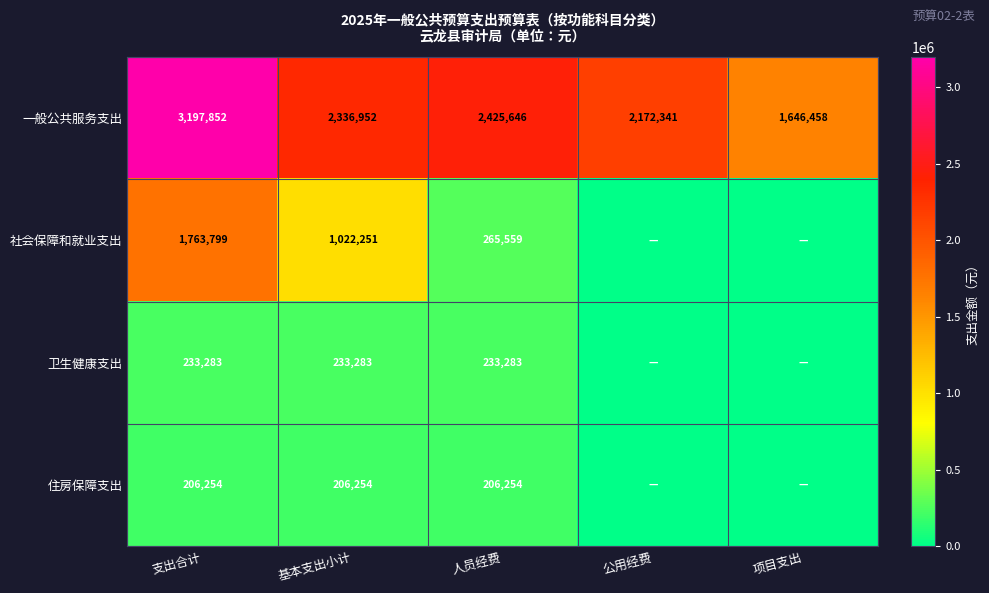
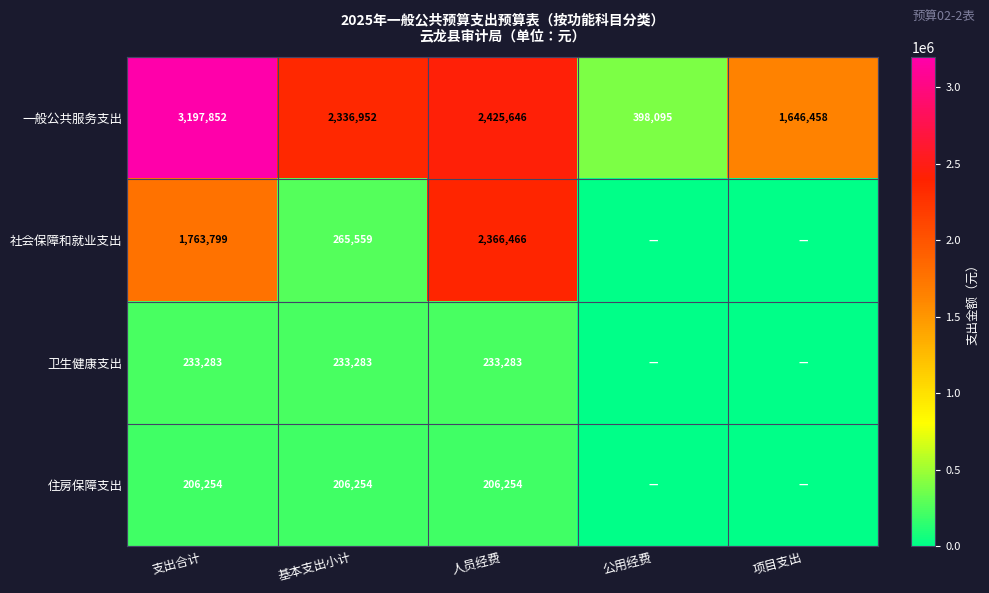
一般公共服务支出, 公用经费: 2,172,341 -> 398,095
社会保障和就业支出, 基本支出小计: 1,022,251 -> 265,559
社会保障和就业支出, 人员经费: 265,559 -> 2,366,466
